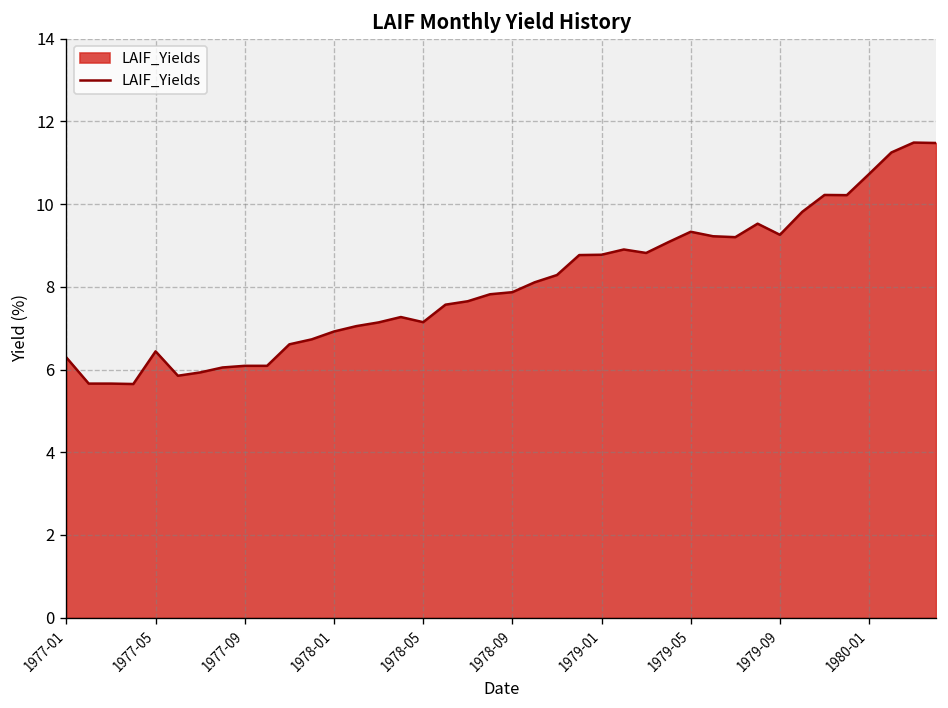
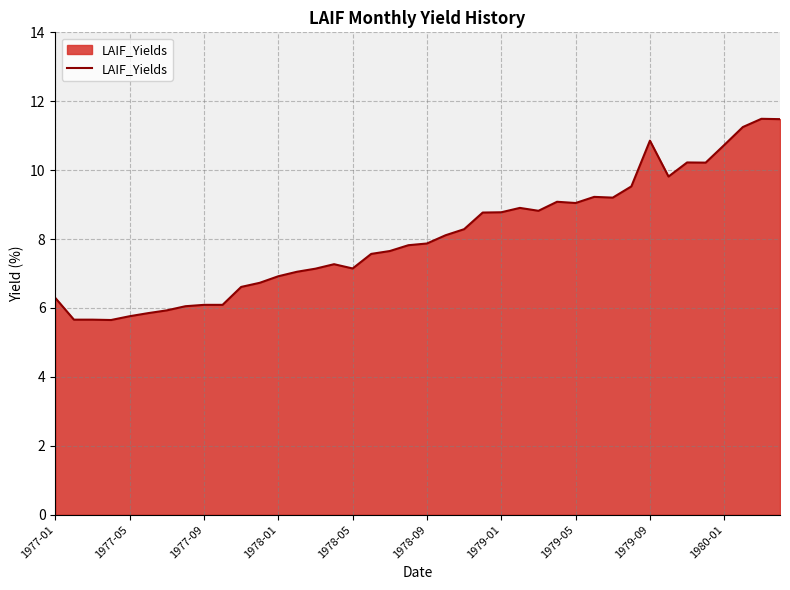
1977-05: 6.4 -> 5.8
1979-05: 9.3 -> 9.0
1979-09: 9.3 -> 10.9
